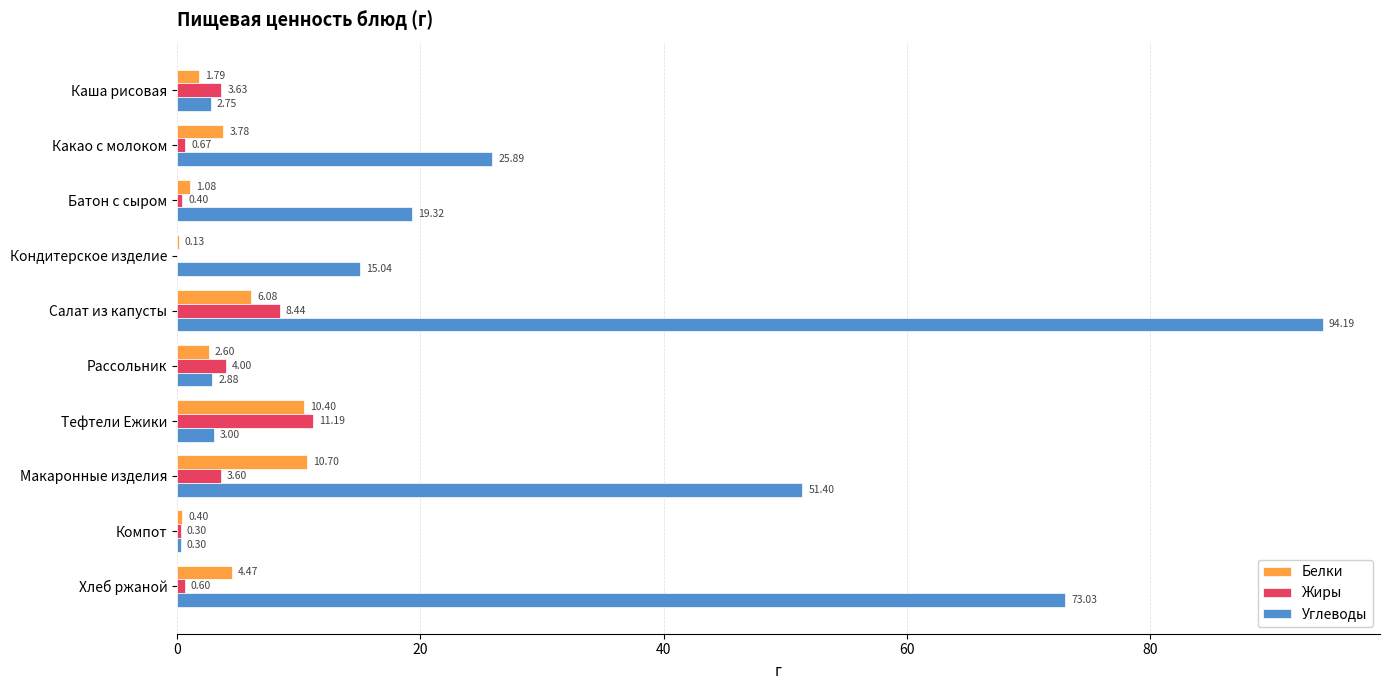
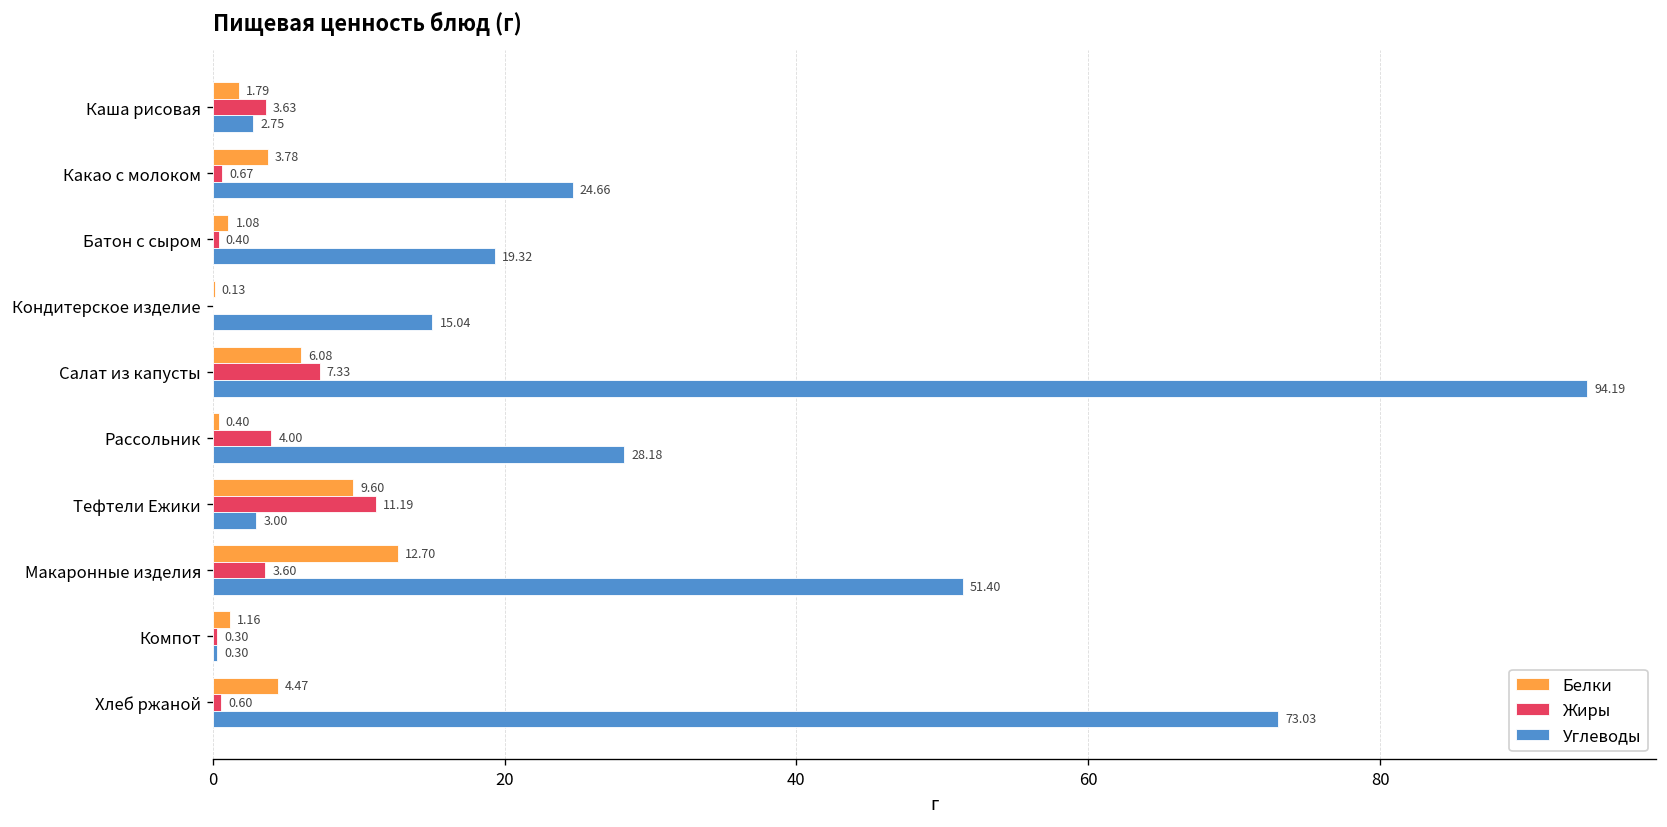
Углеводы, Какао с молоком: 25.89 -> 24.66
Жиры, Салат из капусты: 8.44 -> 7.33
Белки, Рассольник: 2.60 -> 0.40
Углеводы, Рассольник: 2.88 -> 28.18
Белки, Тефтели Ежики: 10.40 -> 9.60
Белки, Макаронные изделия: 10.70 -> 12.70
Белки, Компот: 0.40 -> 1.16
